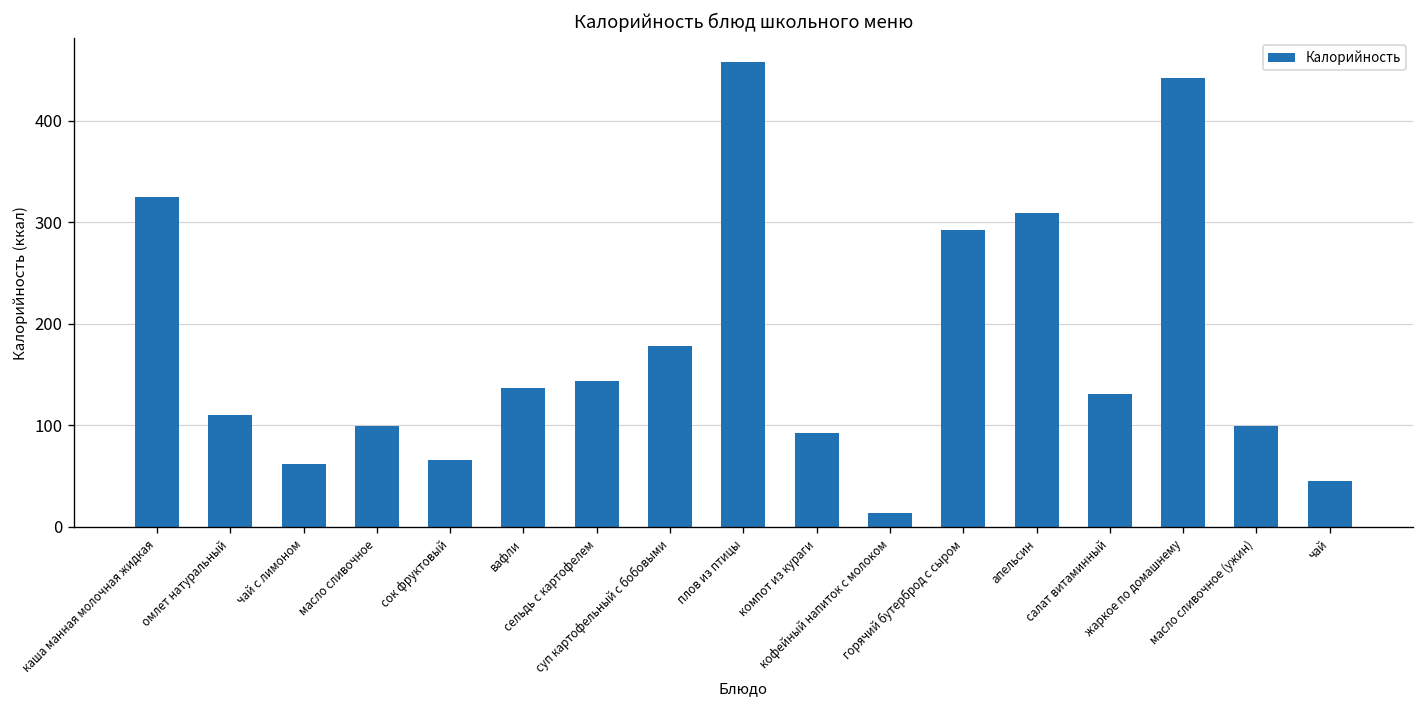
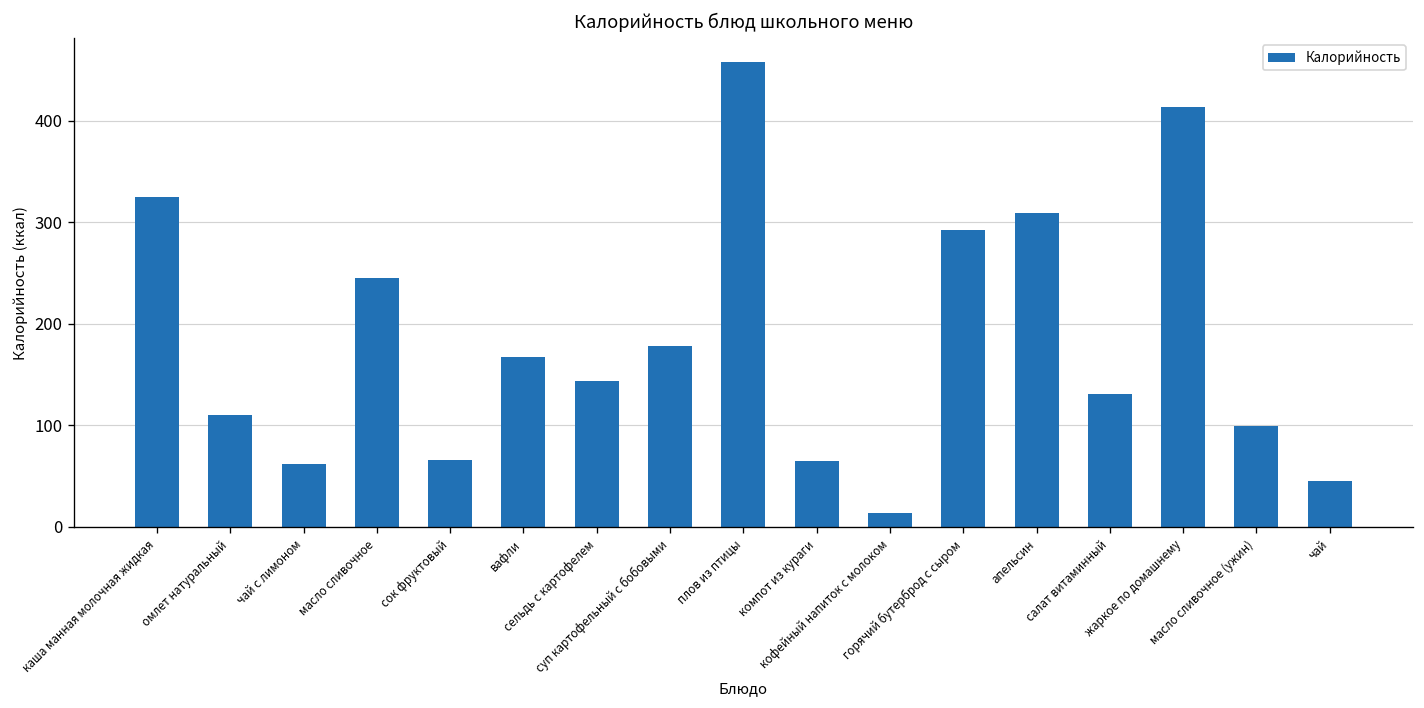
масло сливочное: 100 -> 240
вафли: 140 -> 170
компот из кураги: 90 -> 70
жаркое по домашнему: 440 -> 410
